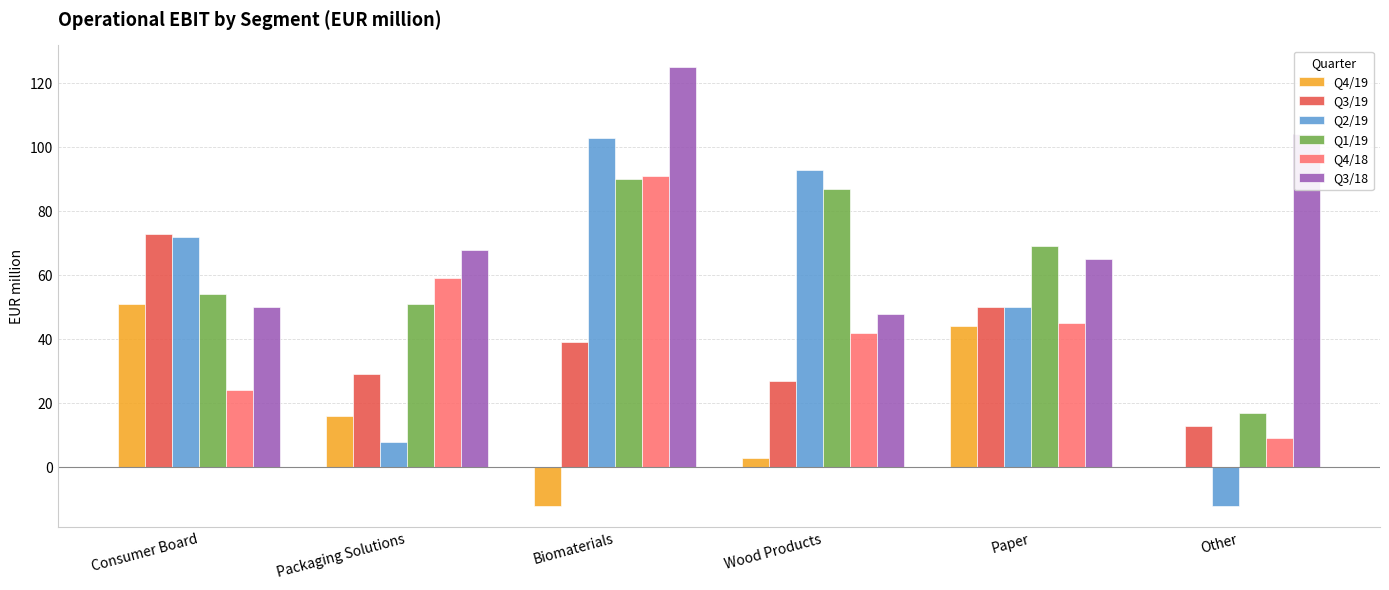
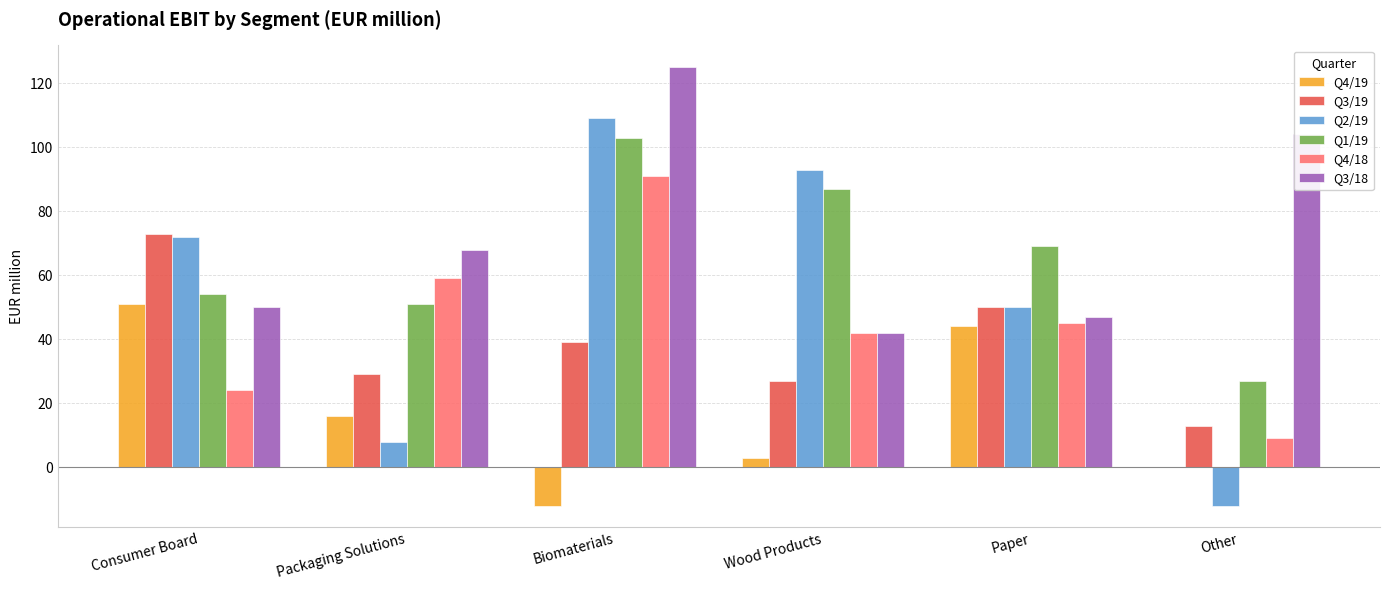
Q2/19, Biomaterials: 103 -> 109
Q1/19, Biomaterials: 90 -> 103
Q3/18, Wood Products: 48 -> 42
Q3/18, Paper: 65 -> 47
Q1/19, Other: 17 -> 27
